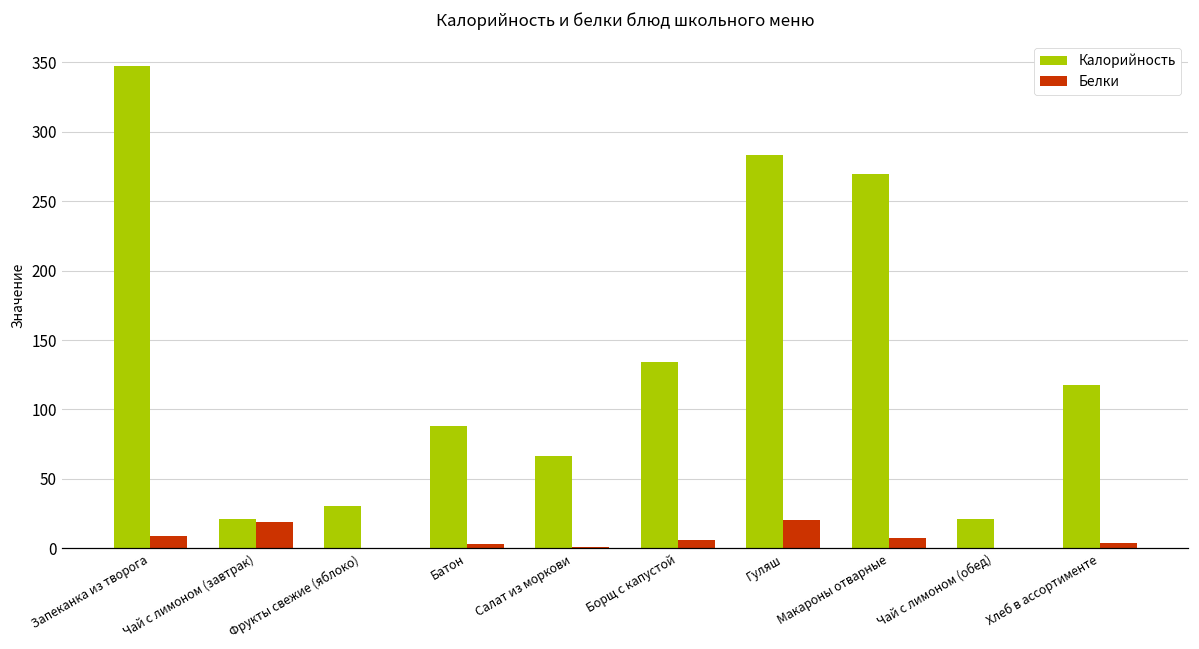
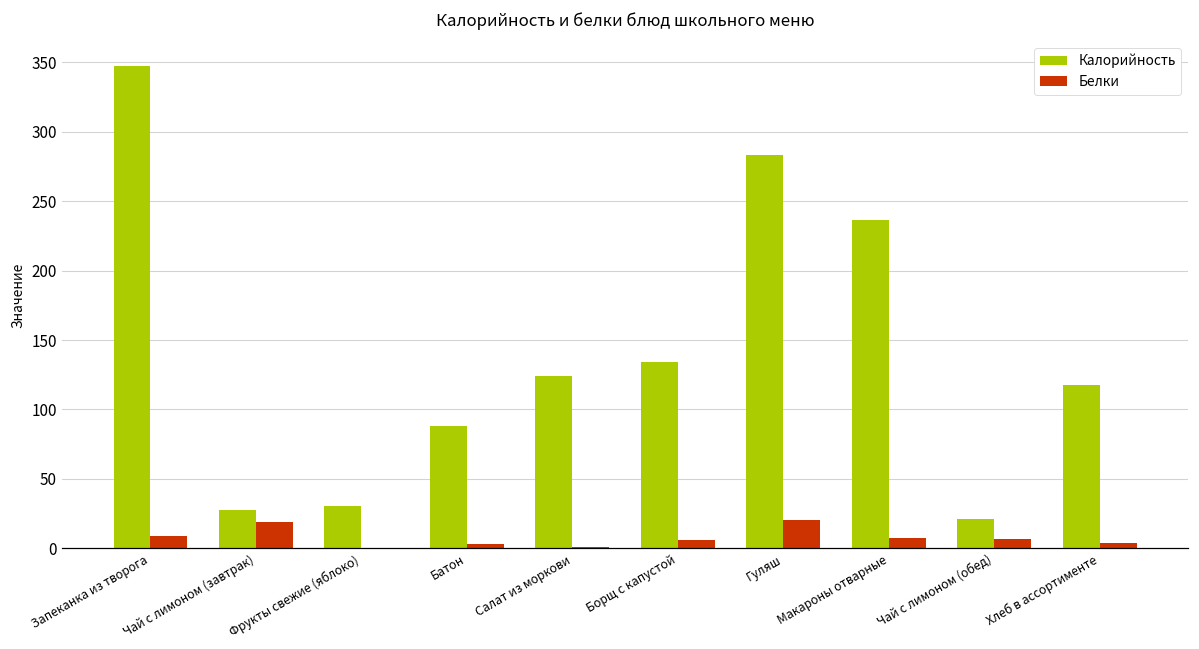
Калорийность, Чай с лимоном (завтрак): 21 -> 28
Калорийность, Салат из моркови: 67 -> 124
Калорийность, Макароны отварные: 269 -> 237
Белки, Чай с лимоном (обед): 0 -> 7
